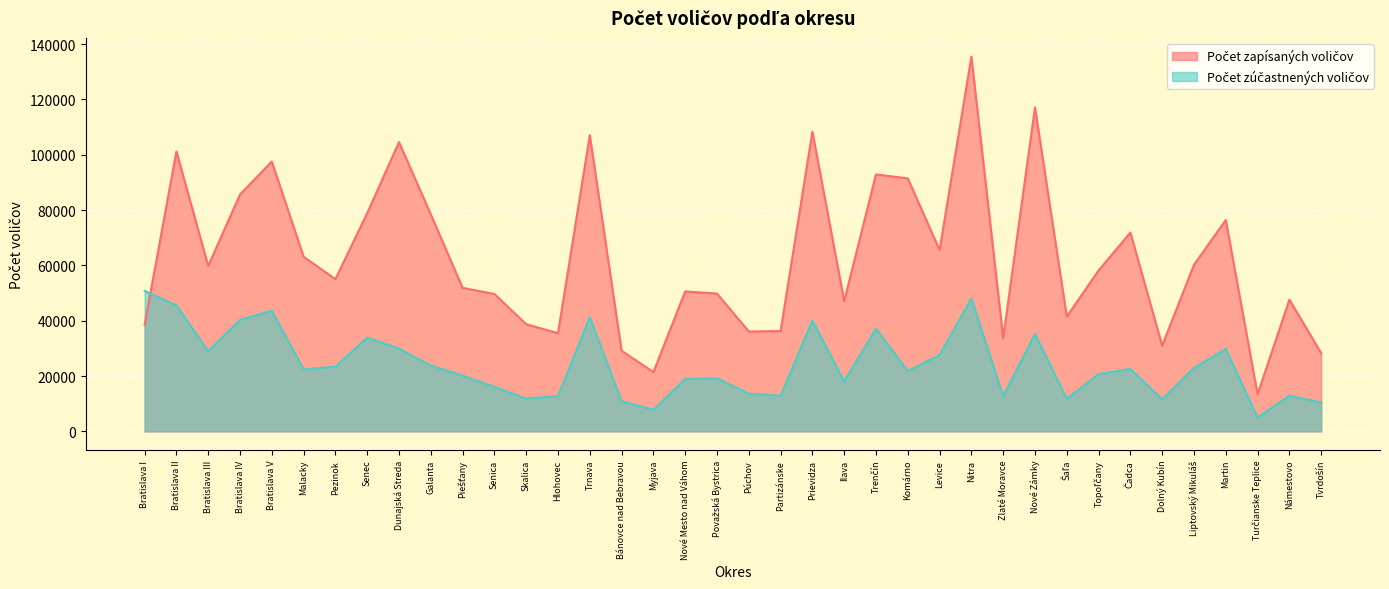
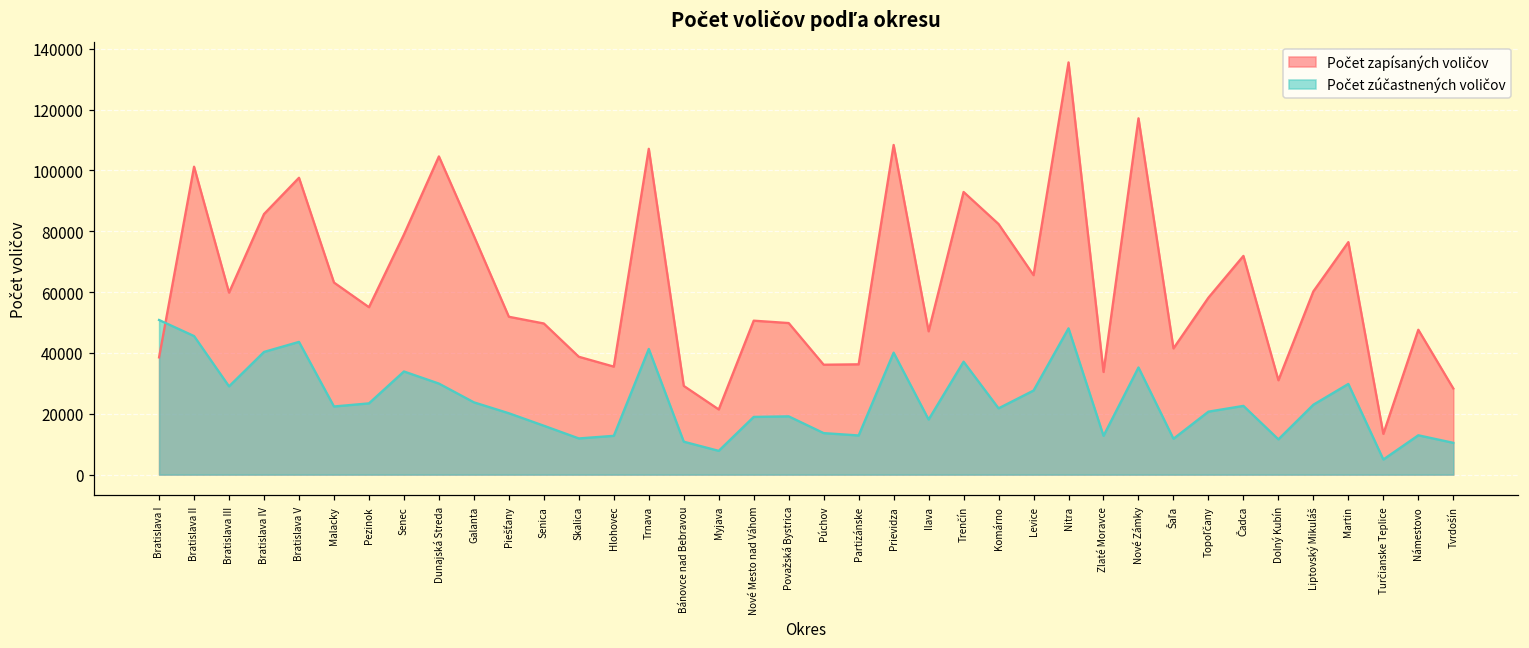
Počet zapísaných voličov, Komárno: 91000 -> 82000
